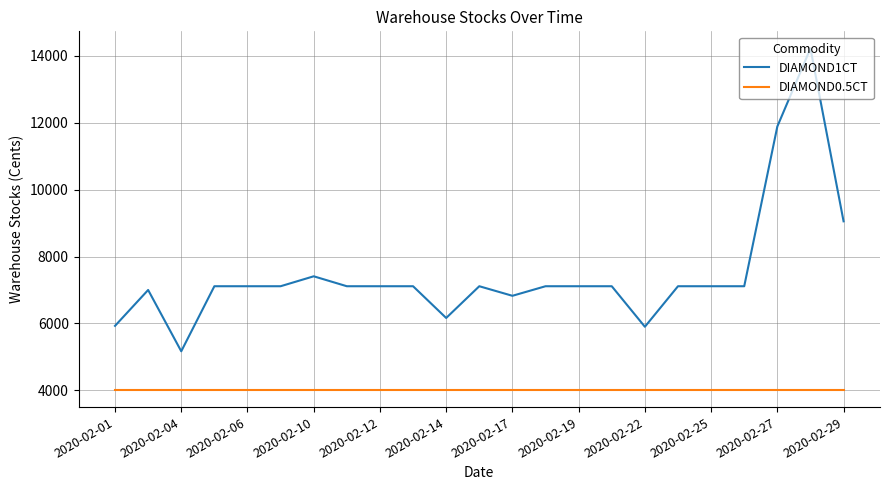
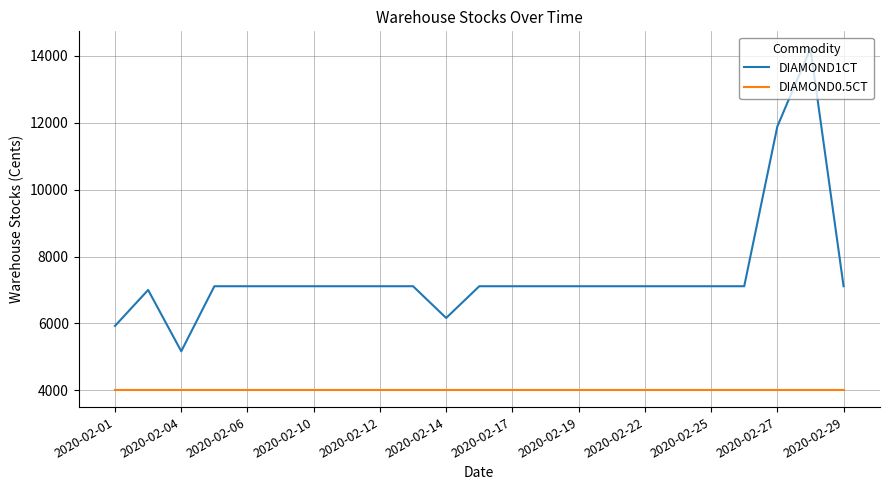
DIAMOND1CT, 2020-02-10: 7400 -> 7100
DIAMOND1CT, 2020-02-17: 6800 -> 7100
DIAMOND1CT, 2020-02-22: 5900 -> 7100
DIAMOND1CT, 2020-02-29: 9100 -> 7100
